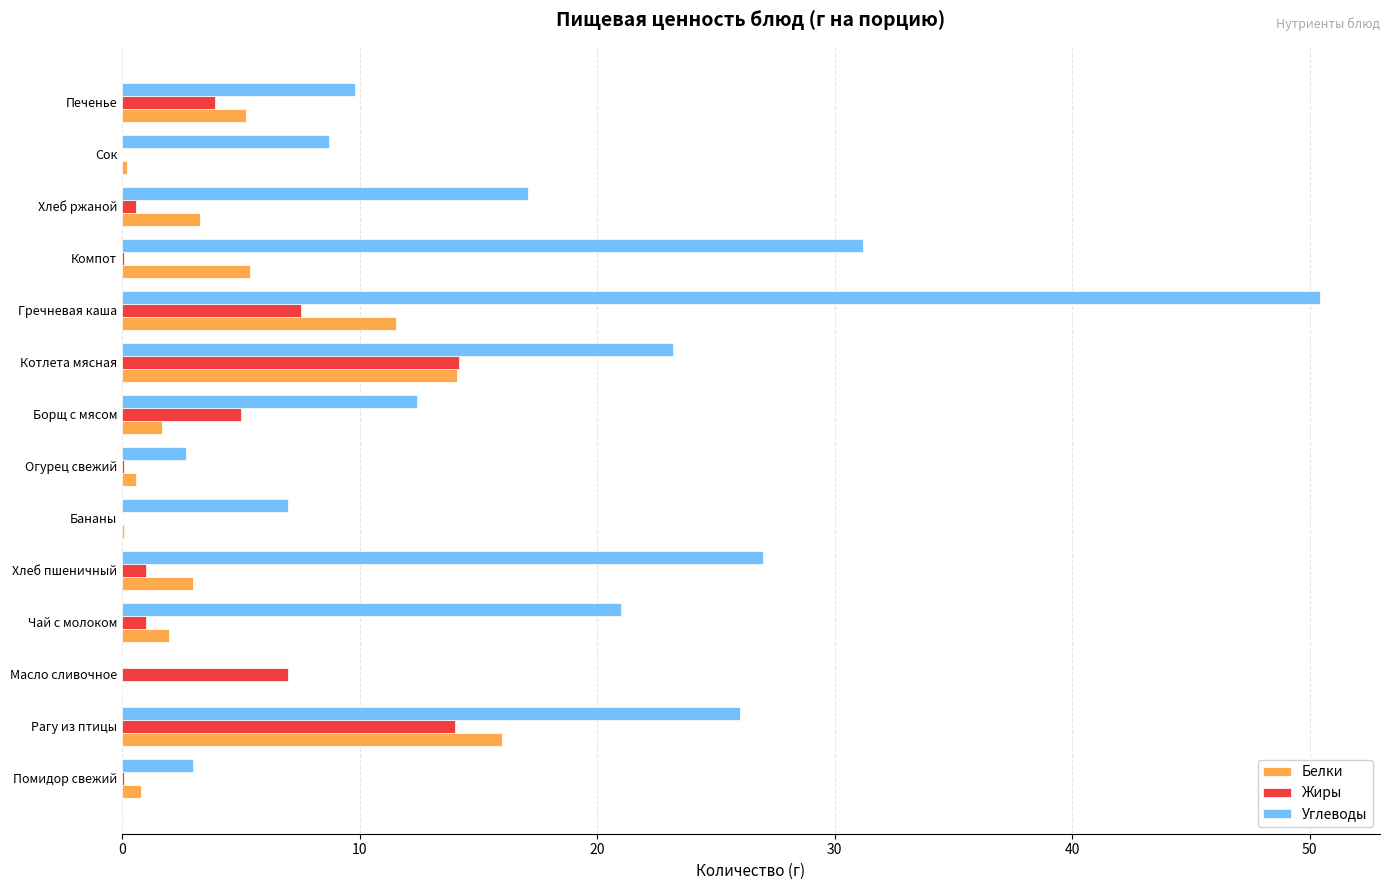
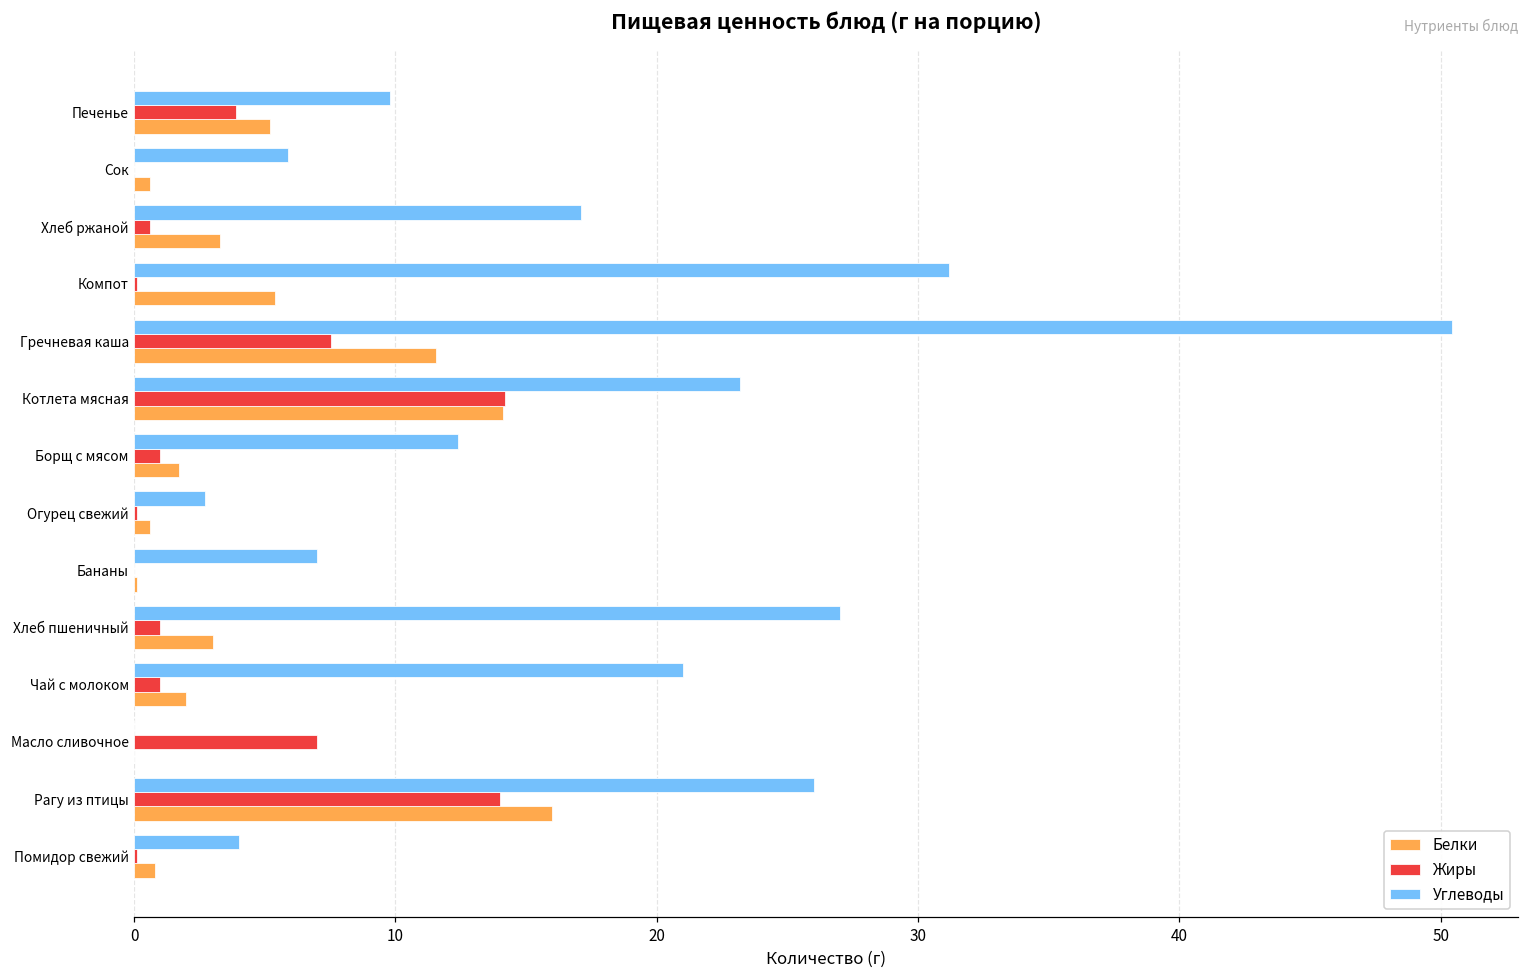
Углеводы, Сок: 8.7 -> 5.9
Белки, Сок: 0.2 -> 0.6
Жиры, Борщ с мясом: 5 -> 1
Углеводы, Помидор свежий: 3 -> 4
